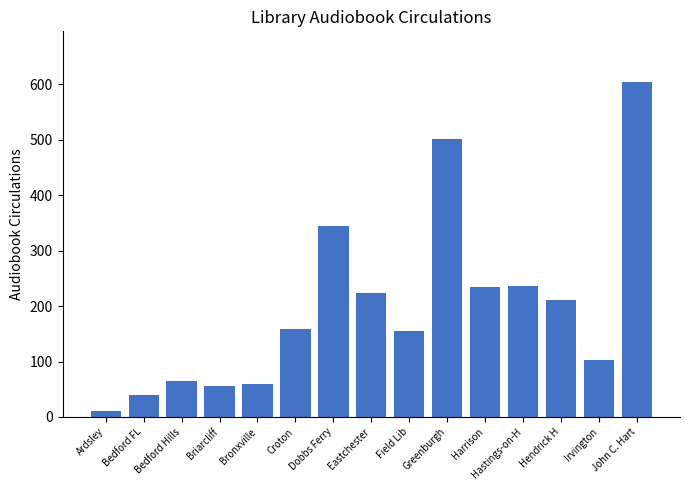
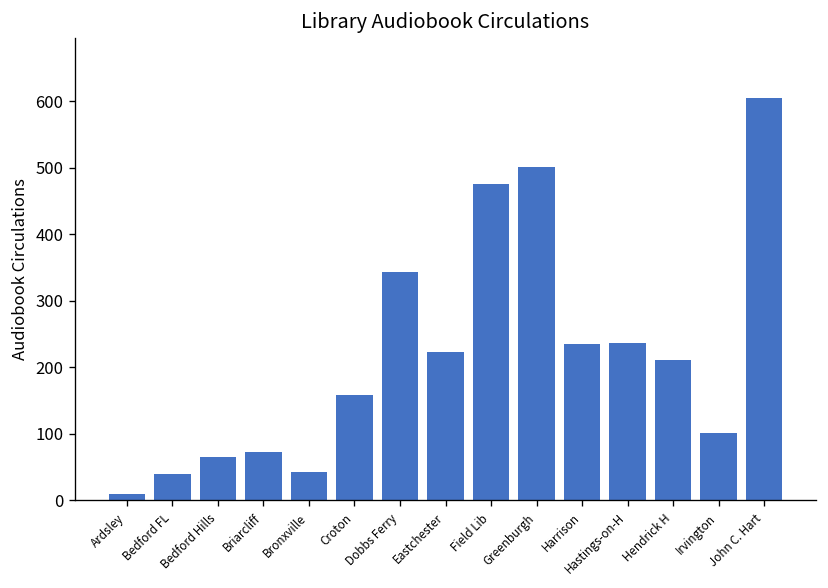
Briarcliff: 60 -> 70
Bronxville: 60 -> 40
Field Lib: 160 -> 480
